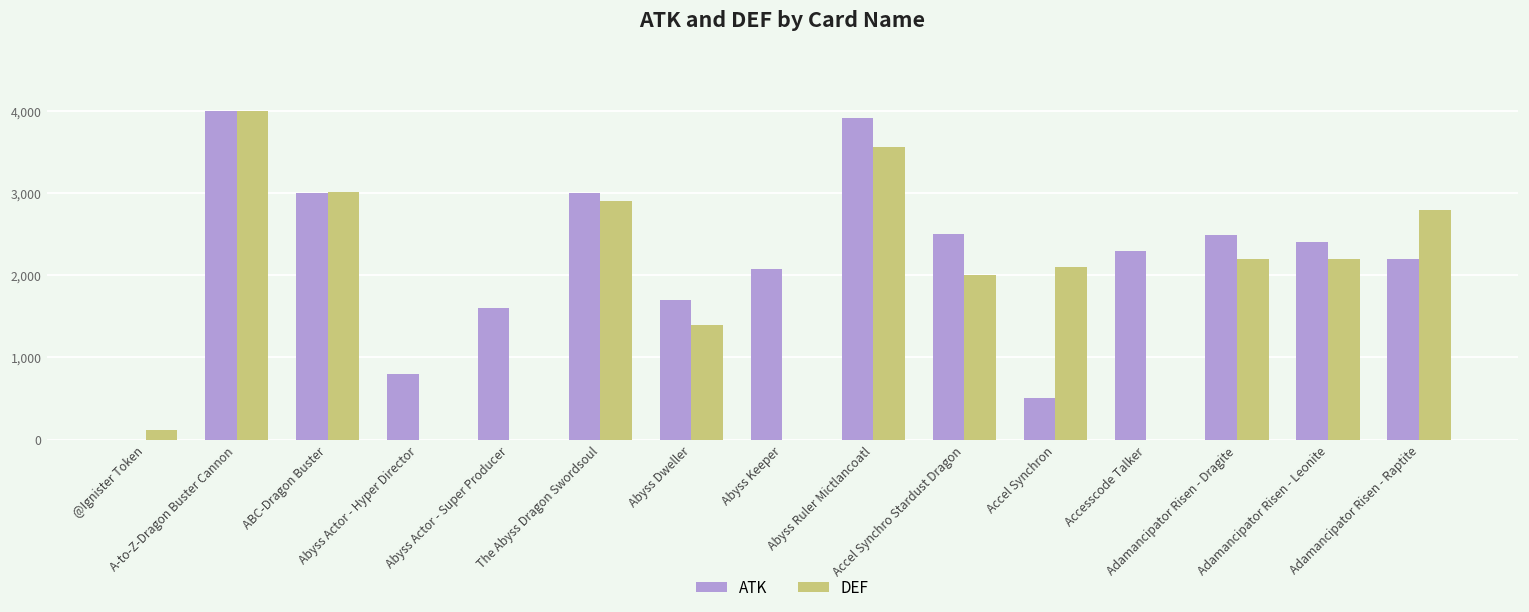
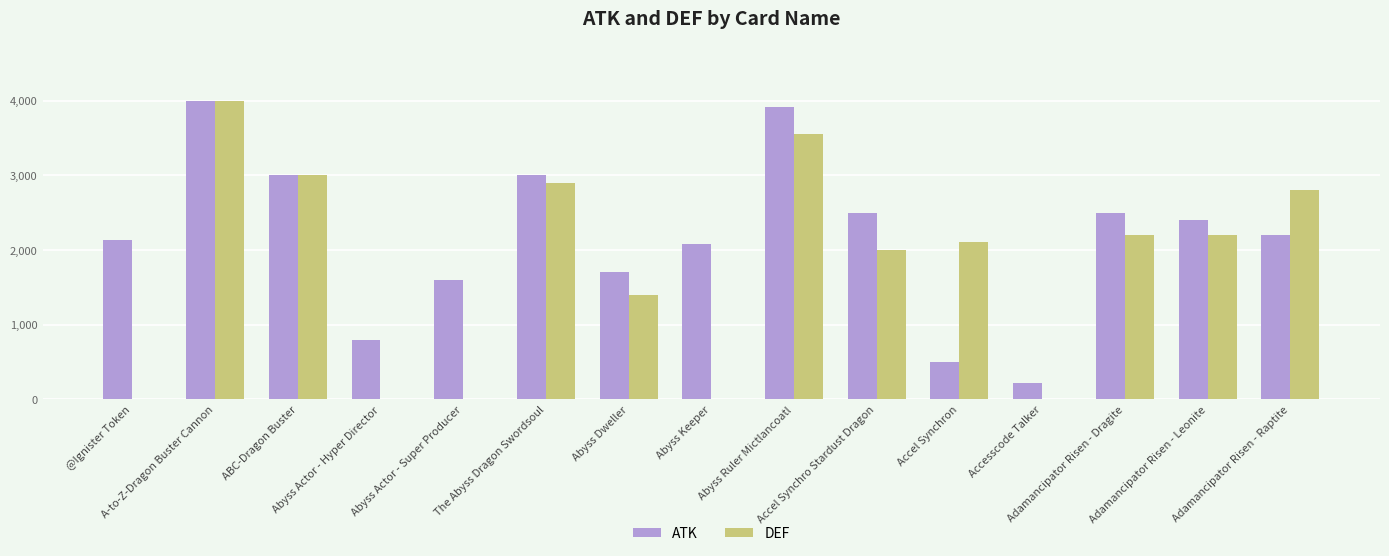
ATK, @Ignister Token: 0 -> 2,100
DEF, @Ignister Token: 100 -> 0
ATK, Accesscode Talker: 2,300 -> 200
